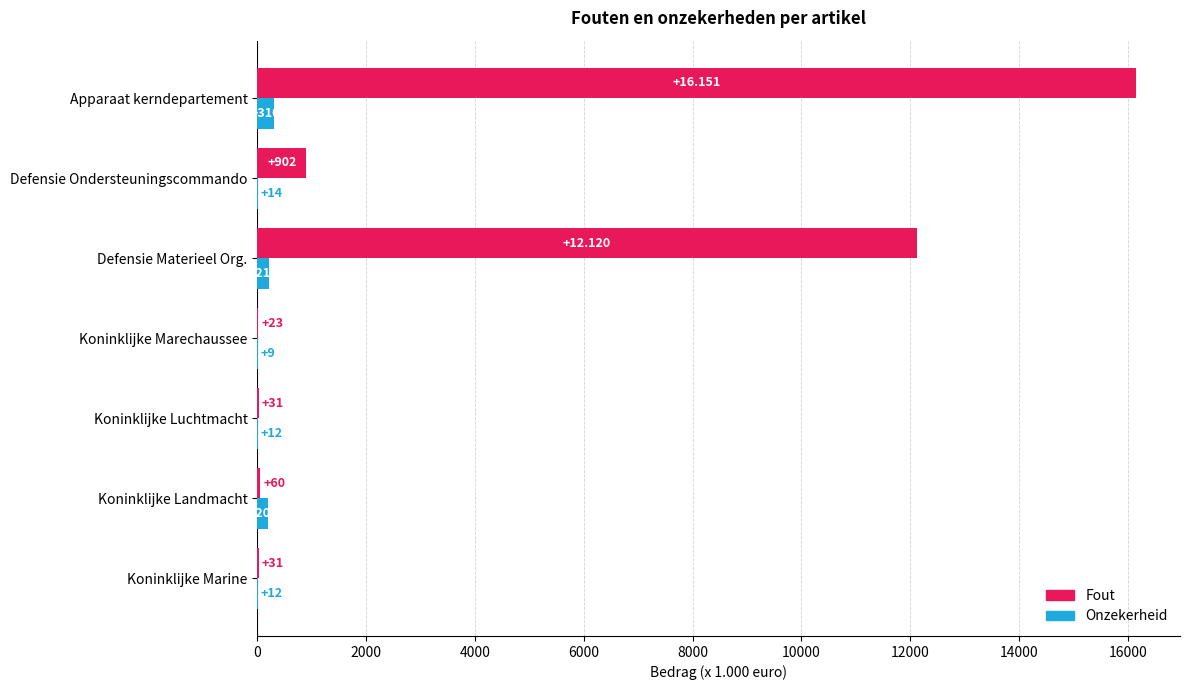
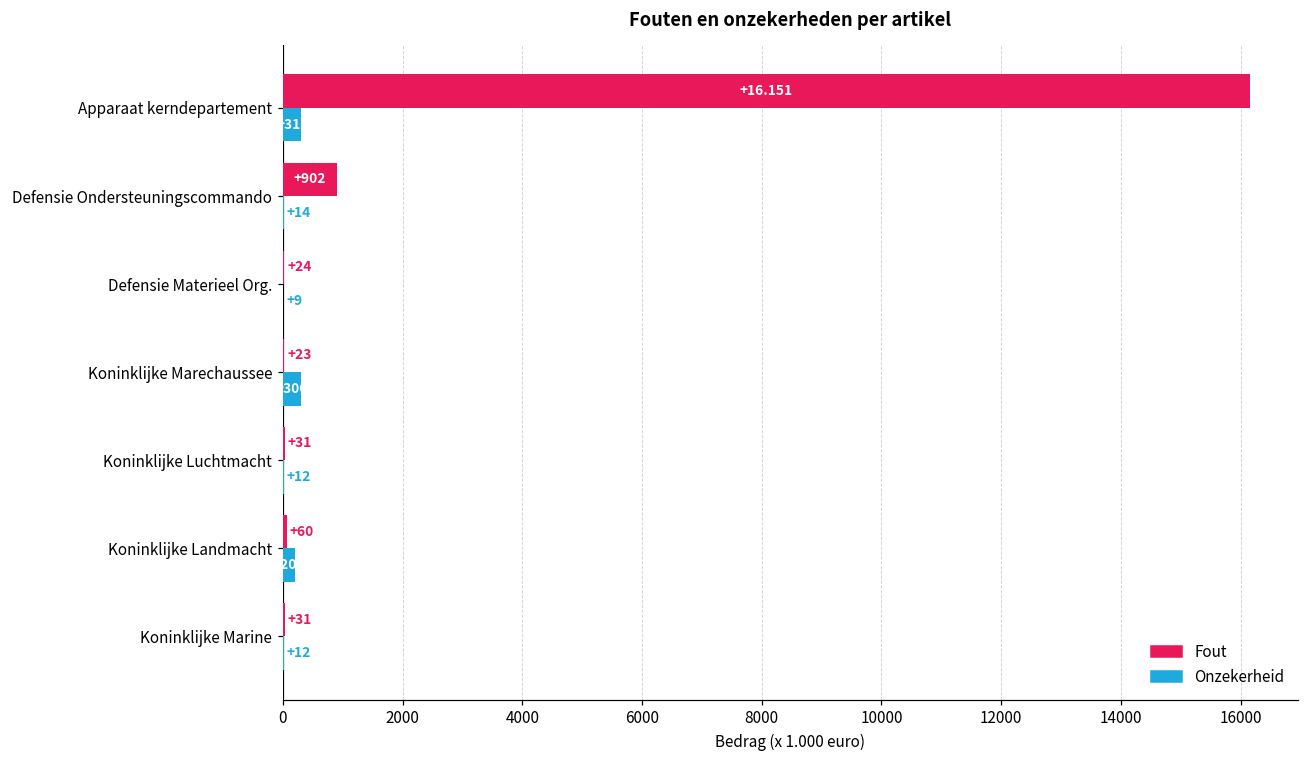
Fout, Defensie Materieel Org.: +12.120 -> +24
Onzekerheid, Defensie Materieel Org.: 200 -> 0
Onzekerheid, Koninklijke Marechaussee: 0 -> 300
